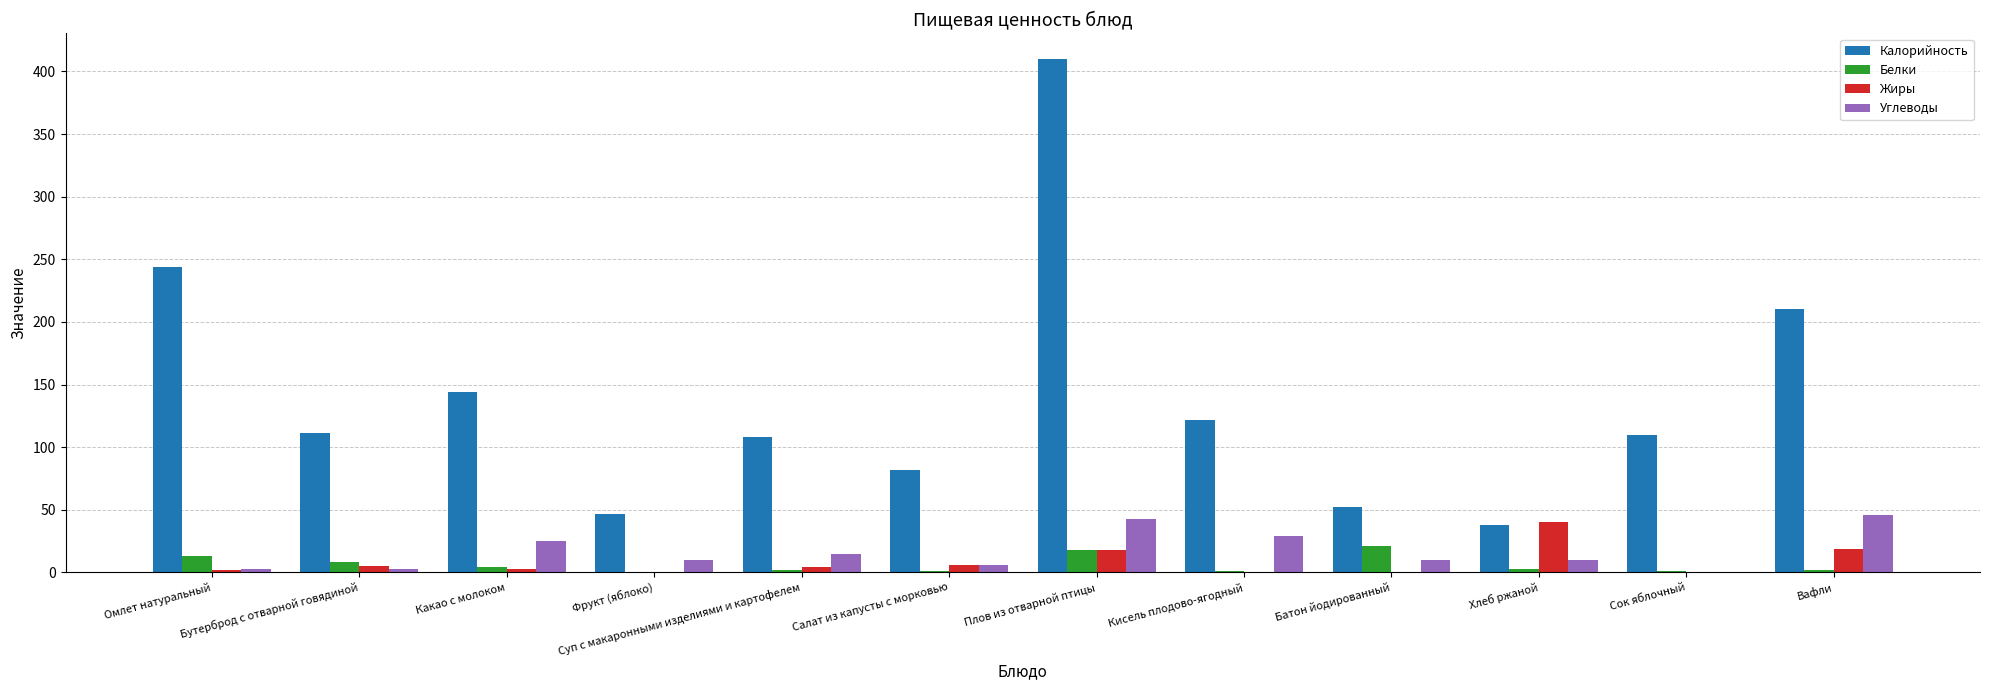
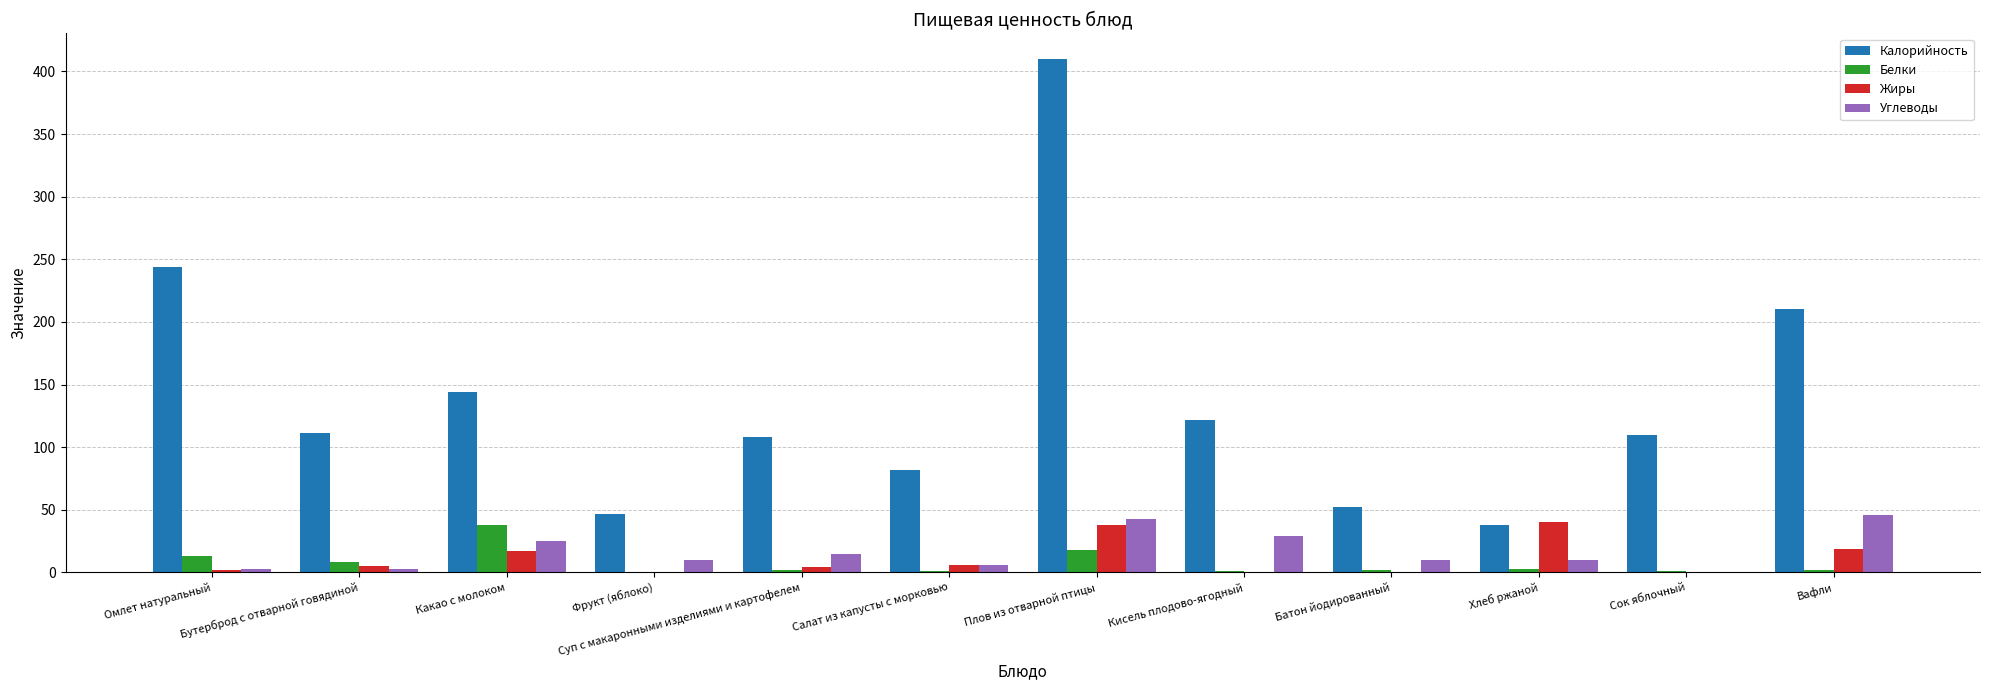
Белки, Какао с молоком: 4 -> 38
Жиры, Какао с молоком: 3 -> 17
Жиры, Плов из отварной птицы: 18 -> 38
Белки, Батон йодированный: 21 -> 2
